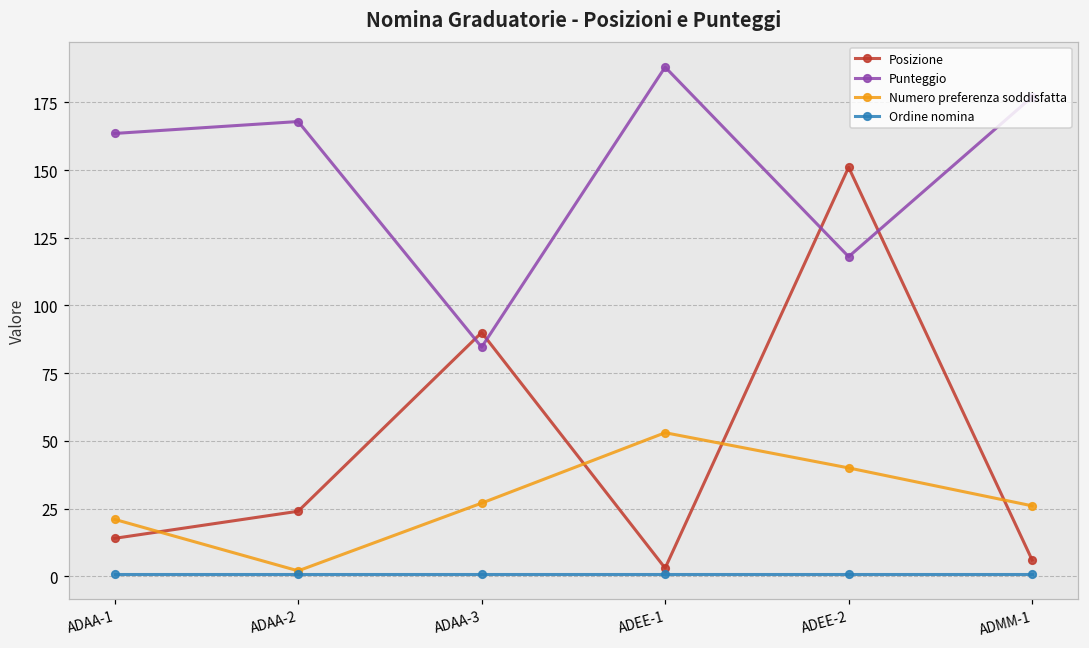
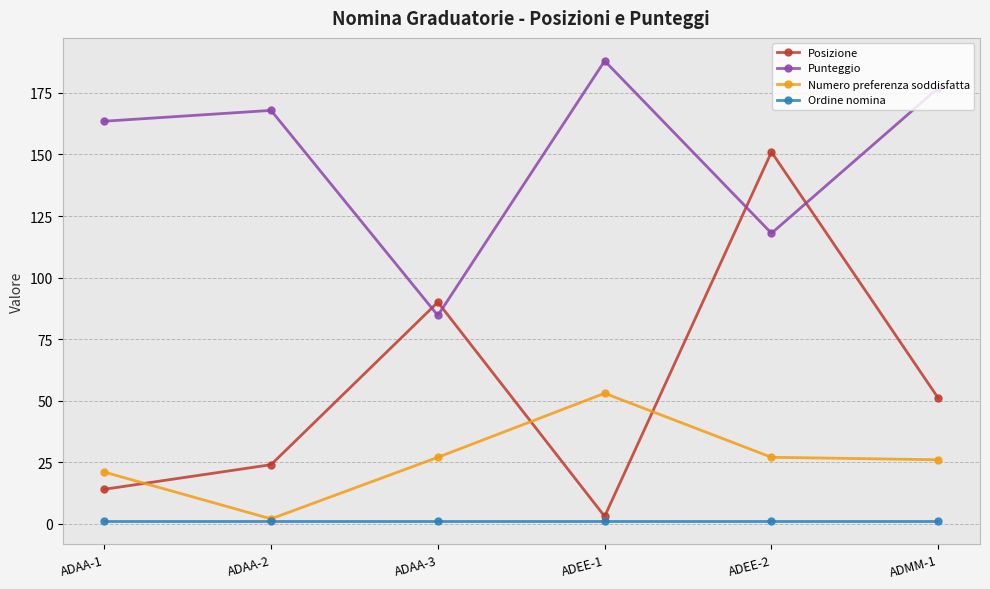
Numero preferenza soddisfatta, ADEE-2: 40 -> 27
Posizione, ADMM-1: 6 -> 51
